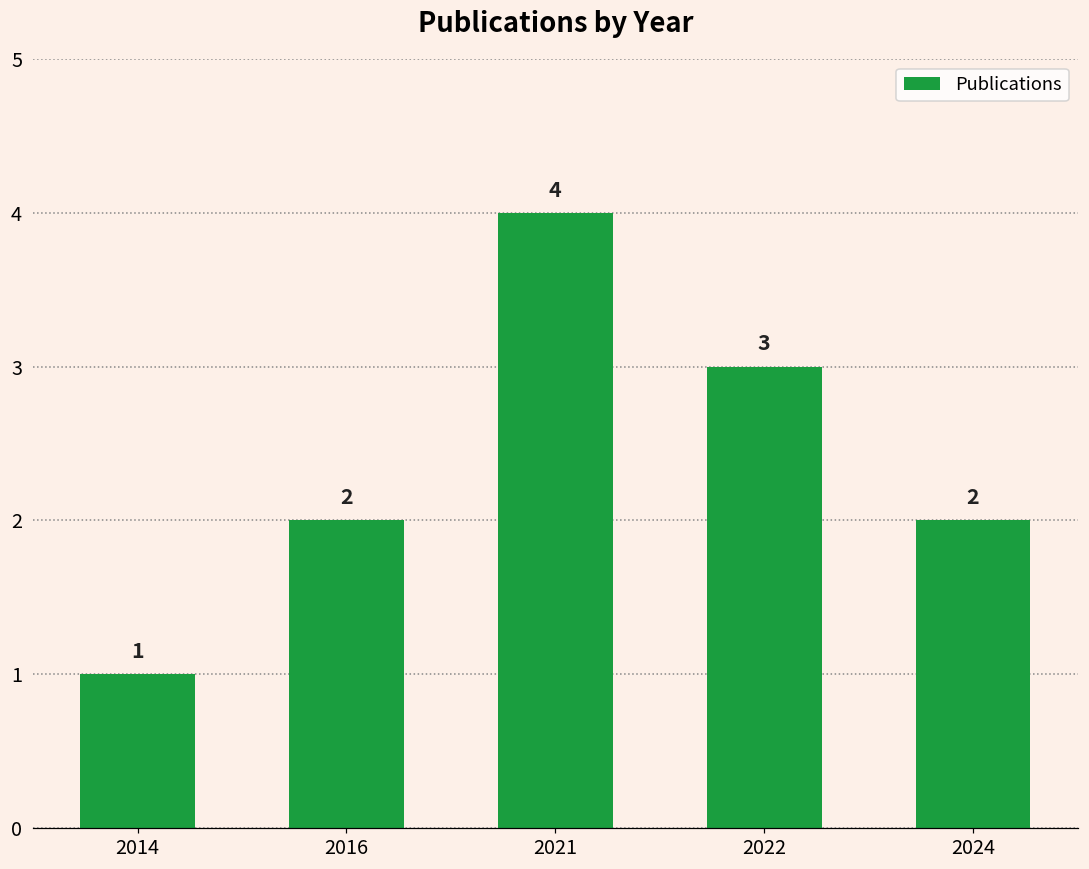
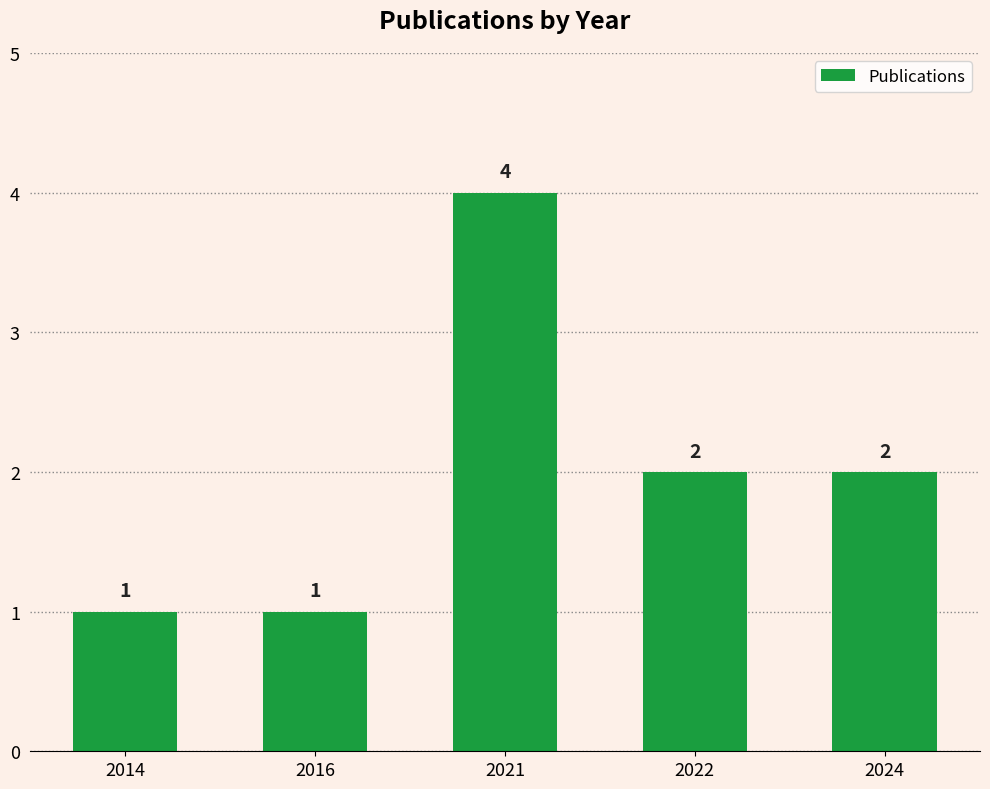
2016: 2 -> 1
2022: 3 -> 2
